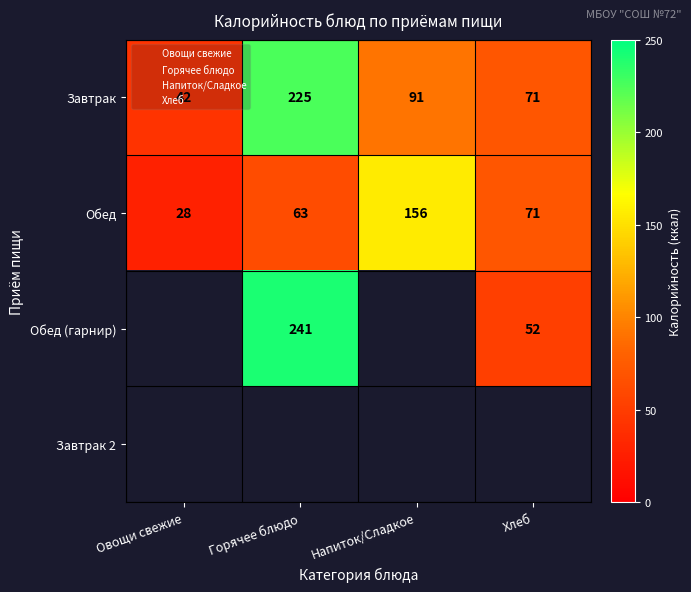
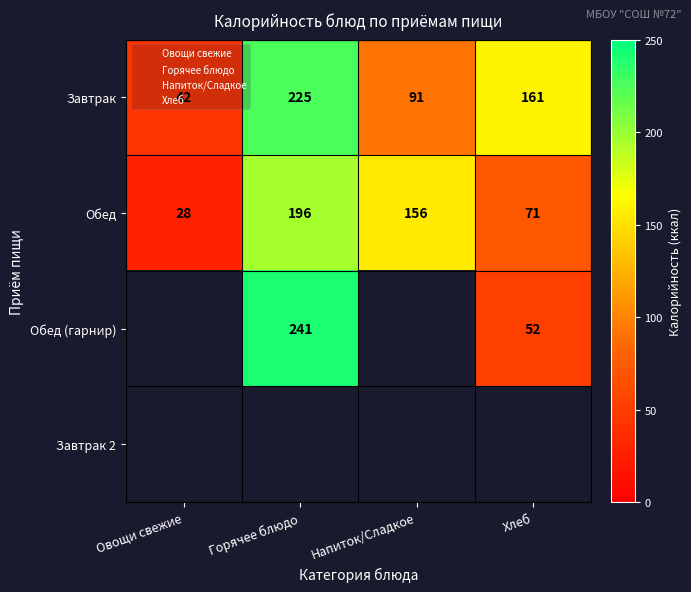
Завтрак, Хлеб: 71 -> 161
Обед, Горячее блюдо: 63 -> 196
